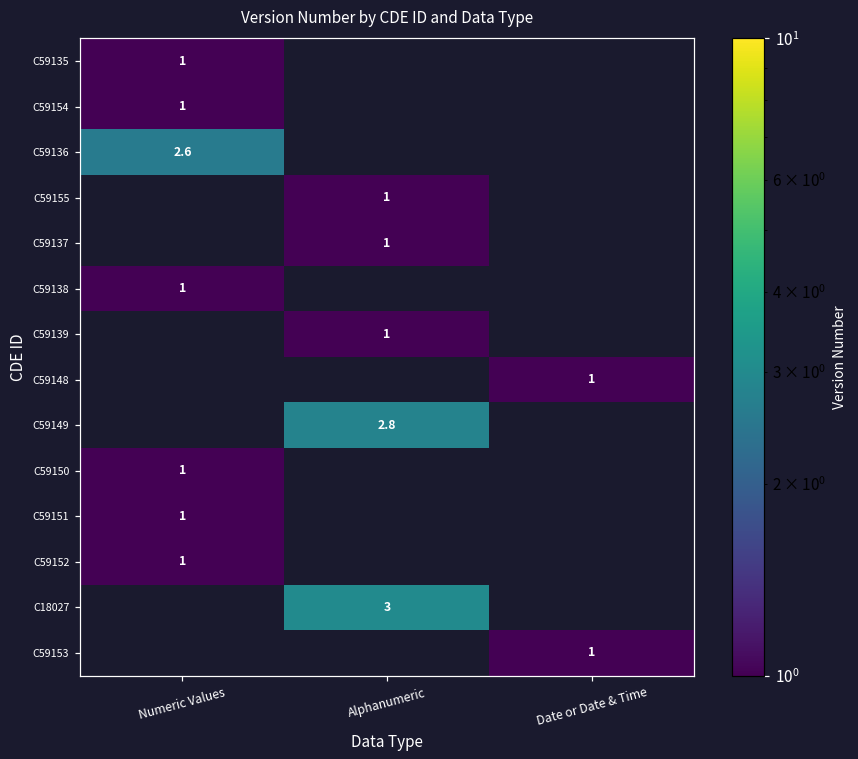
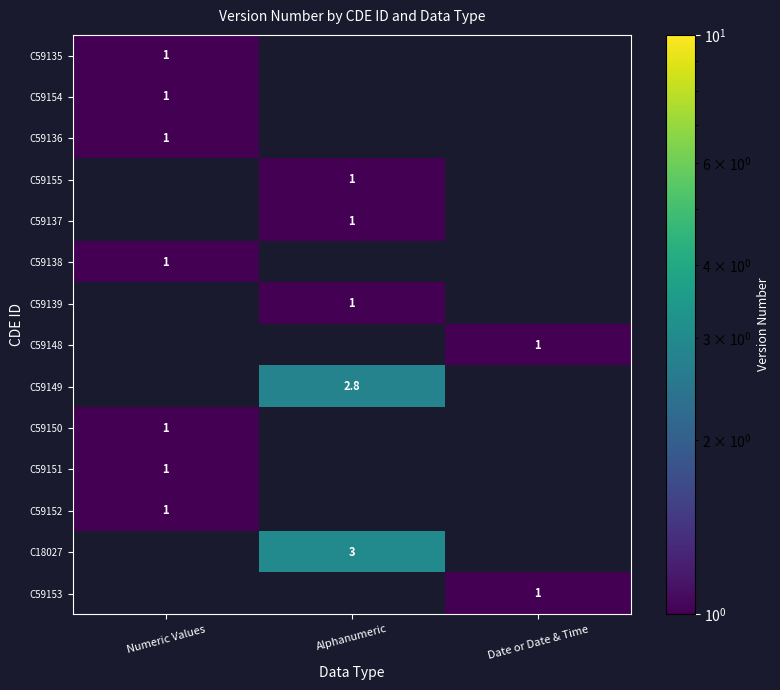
C59136, Numeric Values: 2.6 -> 1
